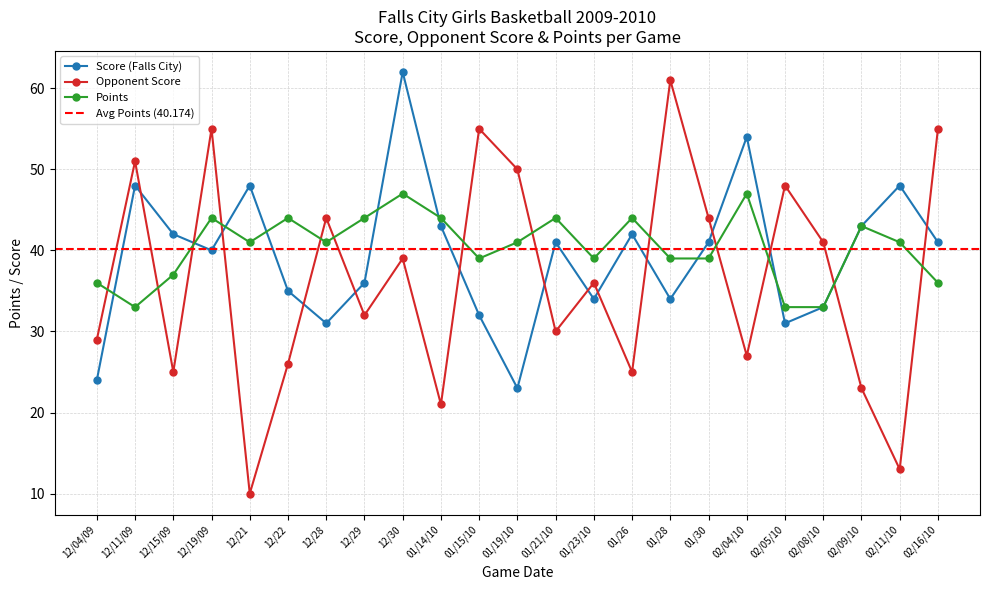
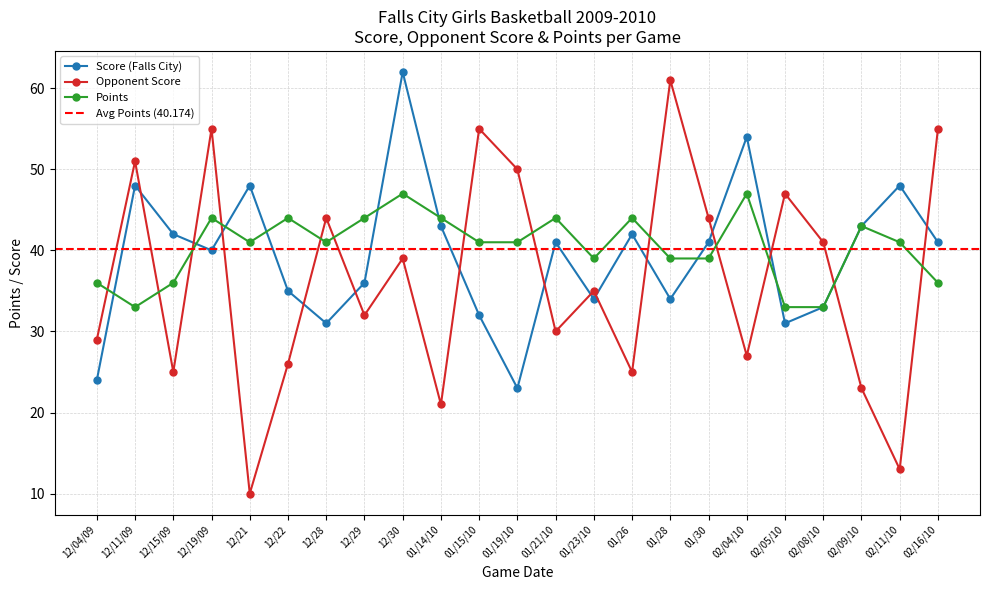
Points, 12/15/09: 37 -> 36
Points, 01/15/10: 39 -> 41
Opponent Score, 01/23/10: 36 -> 35
Opponent Score, 02/05/10: 48 -> 47
